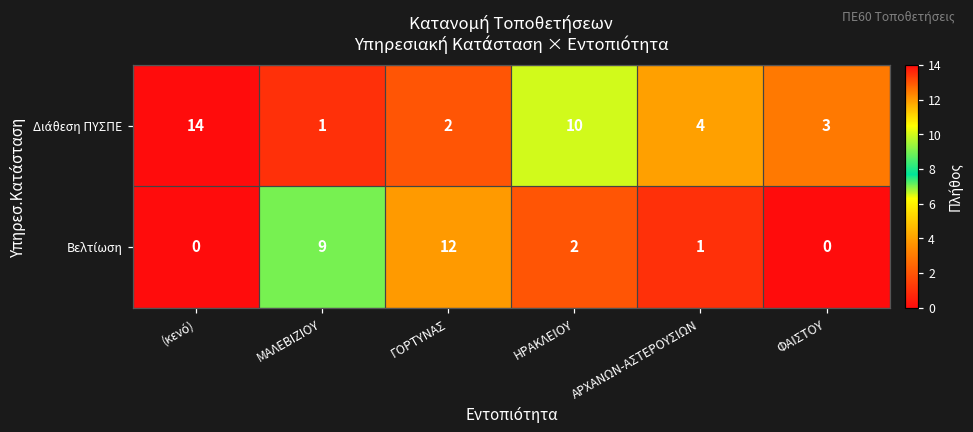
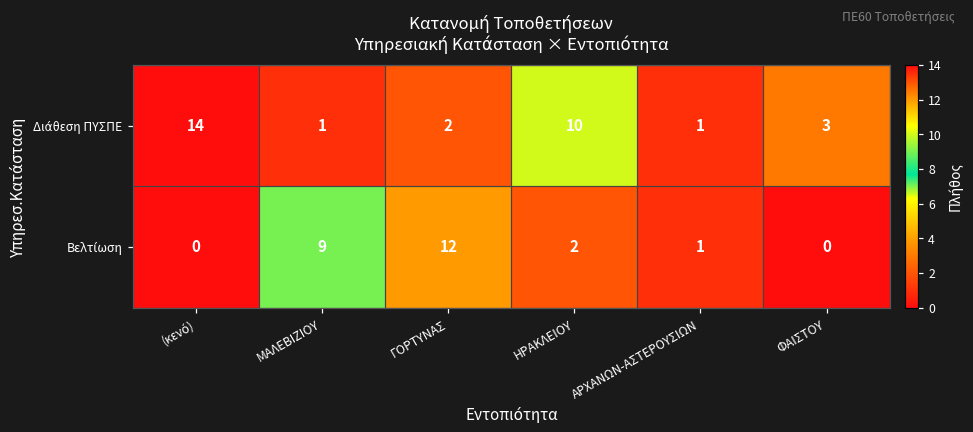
Διάθεση ΠΥΣΠΕ, ΑΡΧΑΝΩΝ-ΑΣΤΕΡΟΥΣΙΩΝ: 4 -> 1
